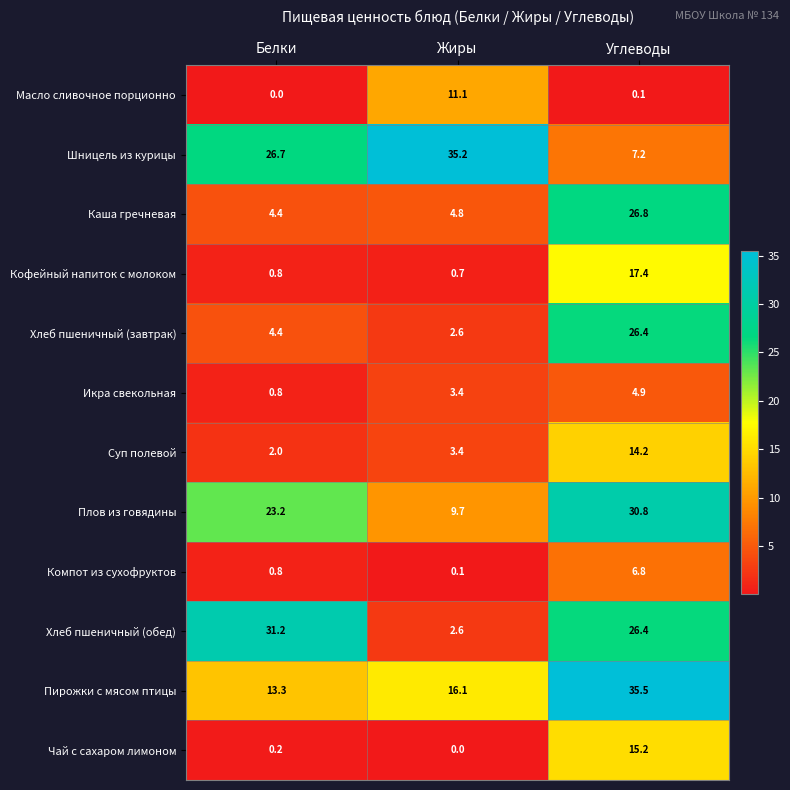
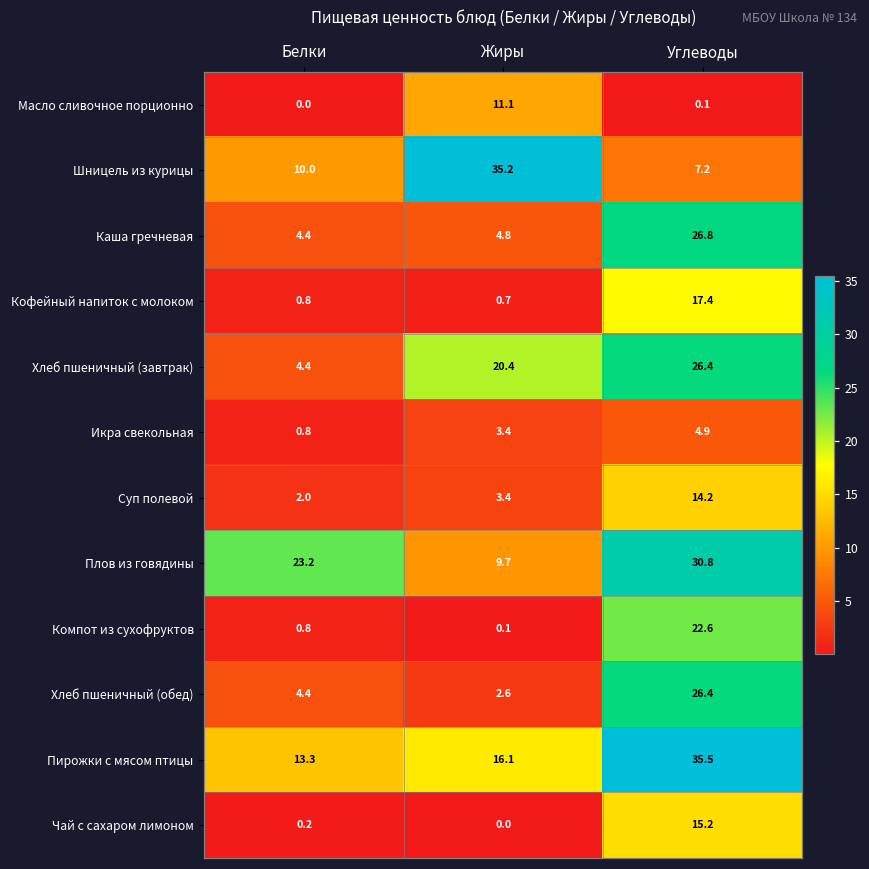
Шницель из курицы, Белки: 26.7 -> 10.0
Хлеб пшеничный (завтрак), Жиры: 2.6 -> 20.4
Компот из сухофруктов, Углеводы: 6.8 -> 22.6
Хлеб пшеничный (обед), Белки: 31.2 -> 4.4
